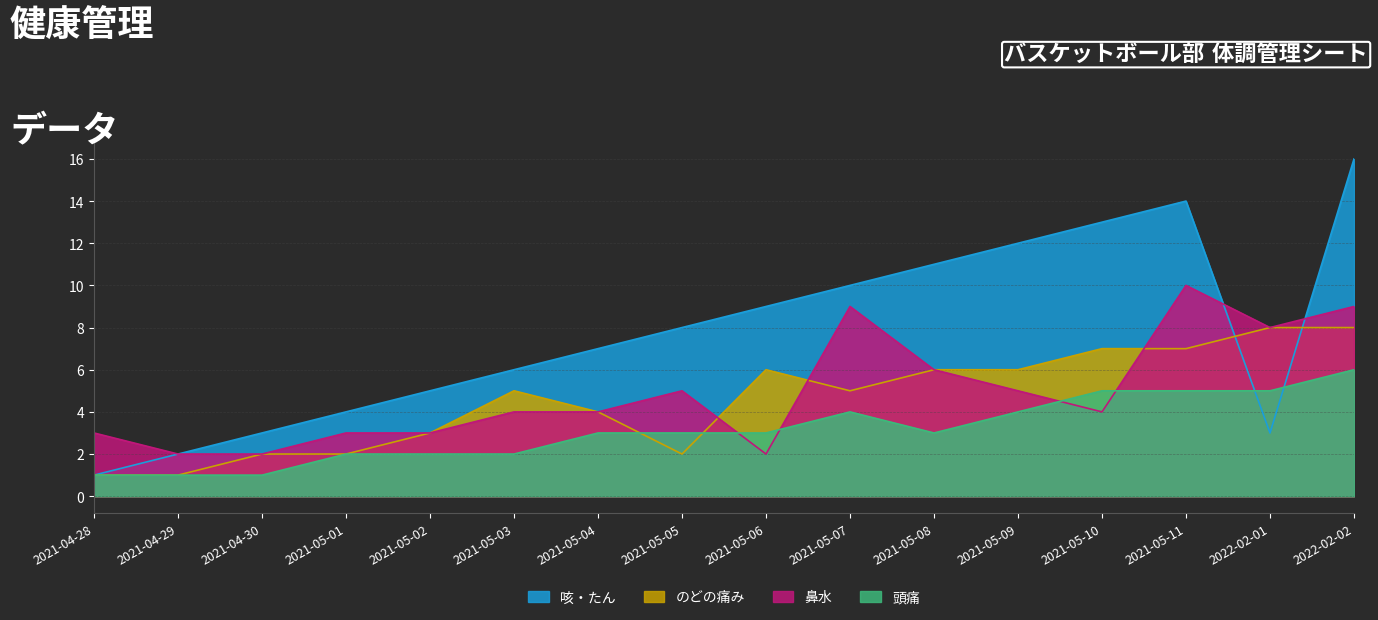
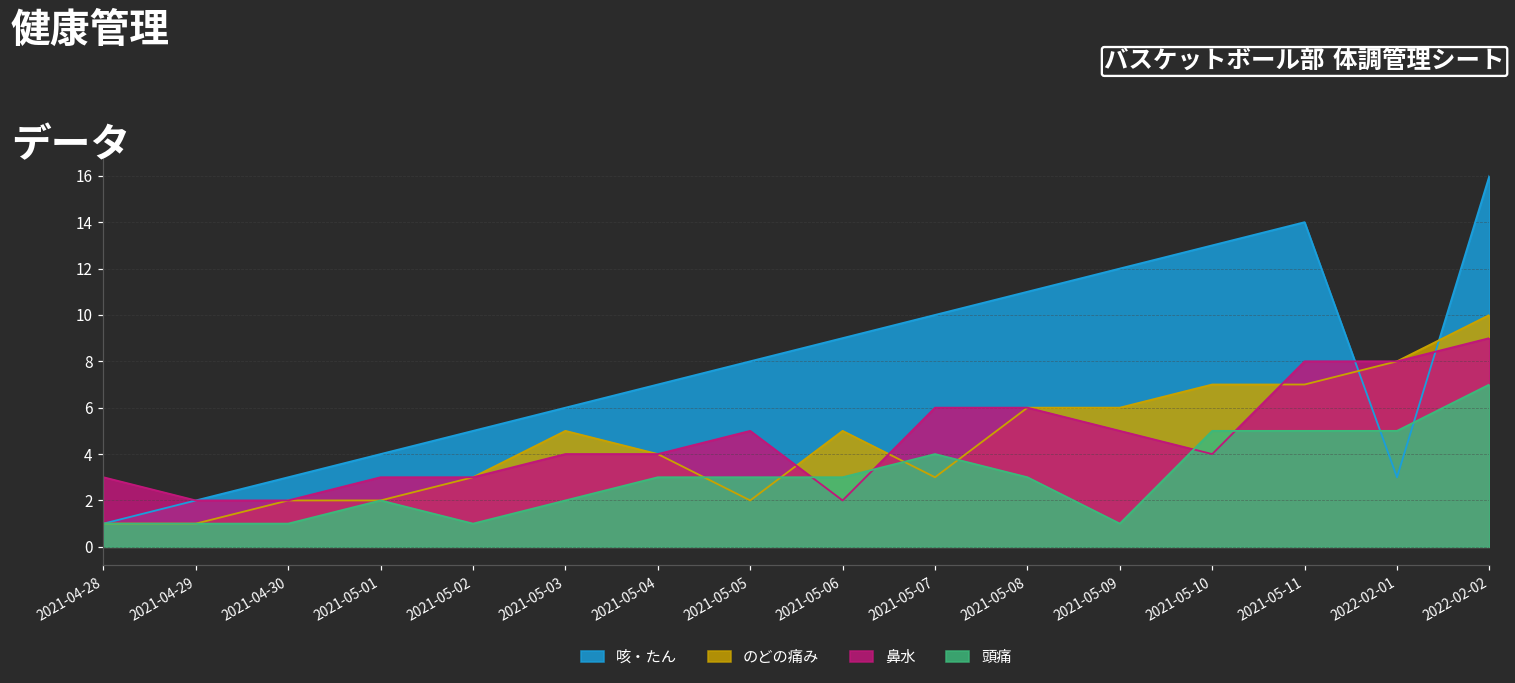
頭痛, 2021-05-02: 2 -> 1
のどの痛み, 2021-05-06: 6 -> 5
のどの痛み, 2021-05-07: 5 -> 3
鼻水, 2021-05-07: 9 -> 6
頭痛, 2021-05-09: 4 -> 1
鼻水, 2021-05-11: 10 -> 8
のどの痛み, 2022-02-02: 8 -> 10
頭痛, 2022-02-02: 6 -> 7
